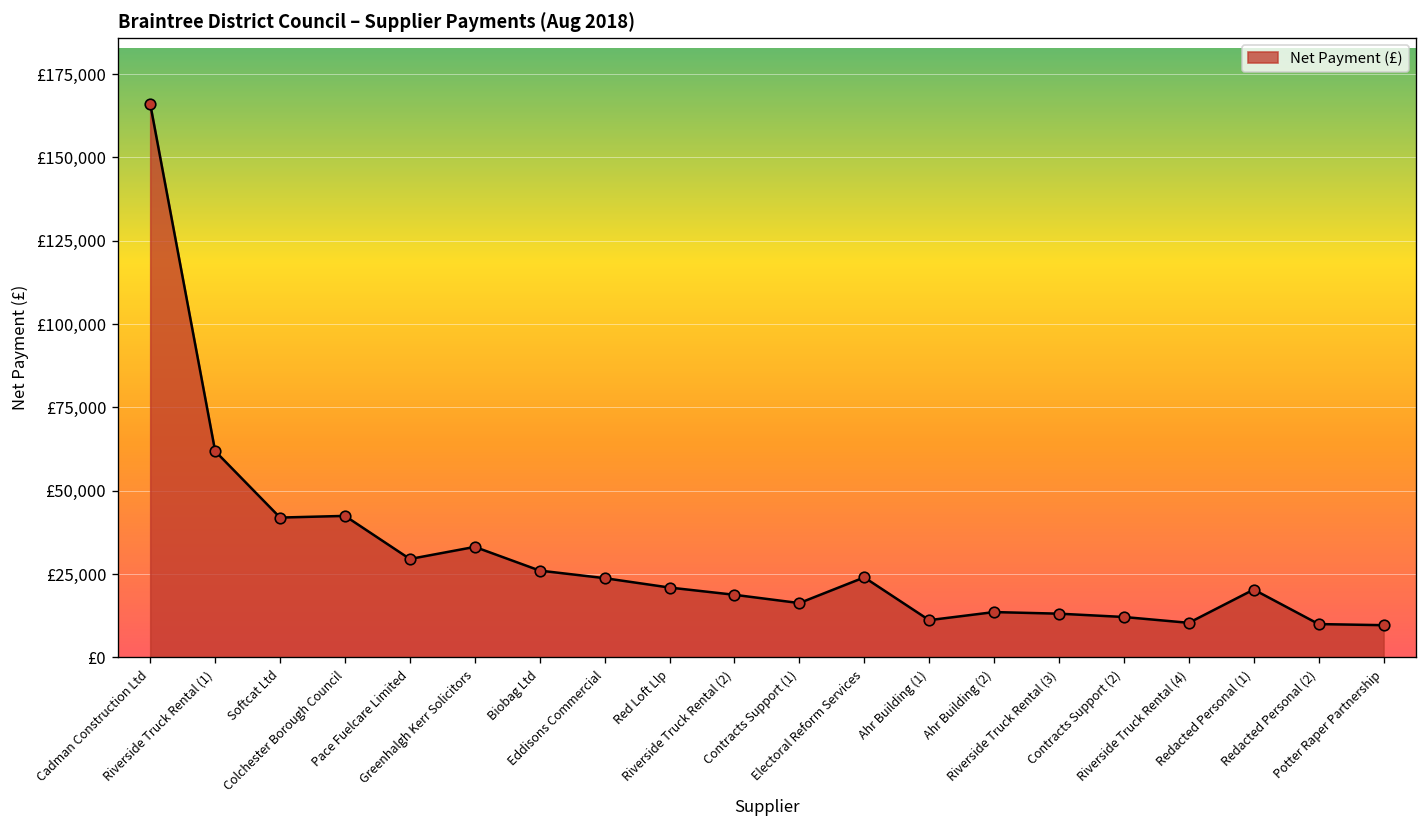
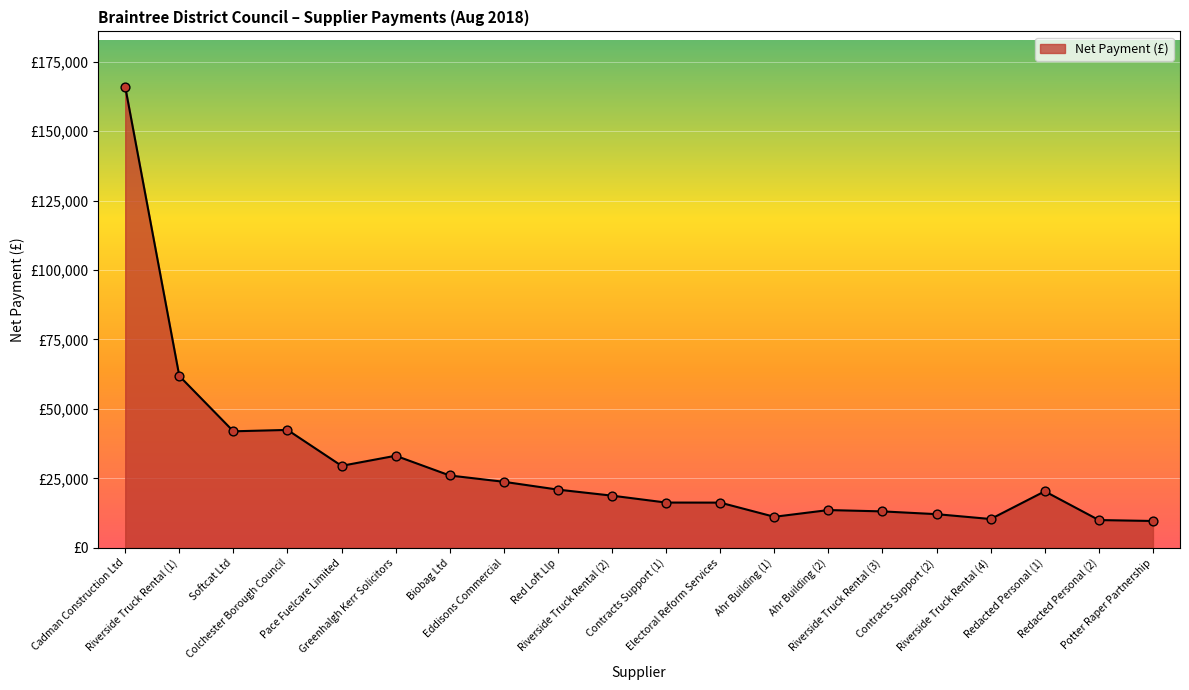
Electoral Reform Services: £24,000 -> £16,000
